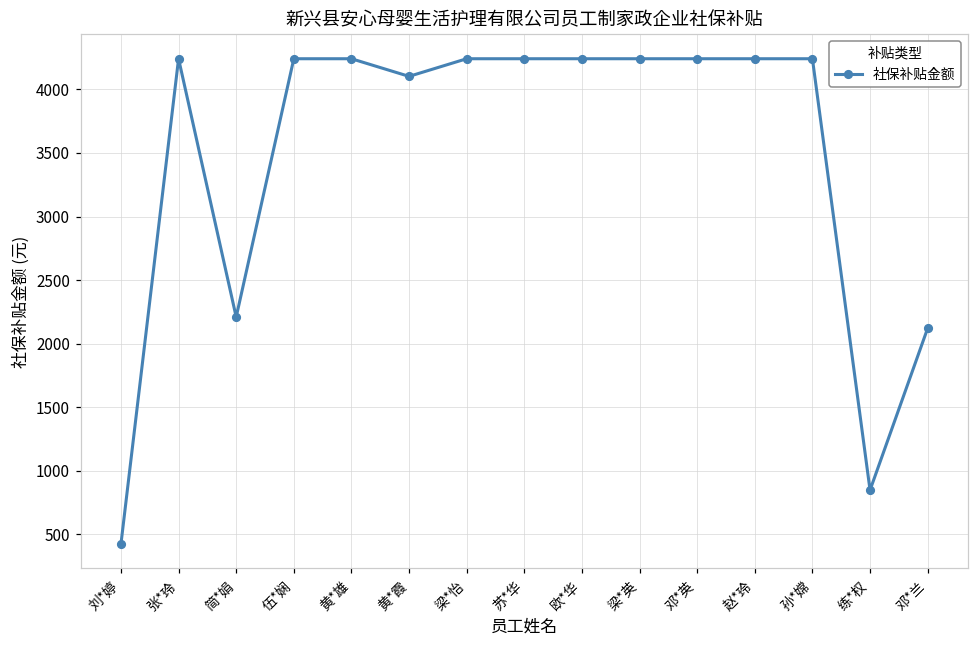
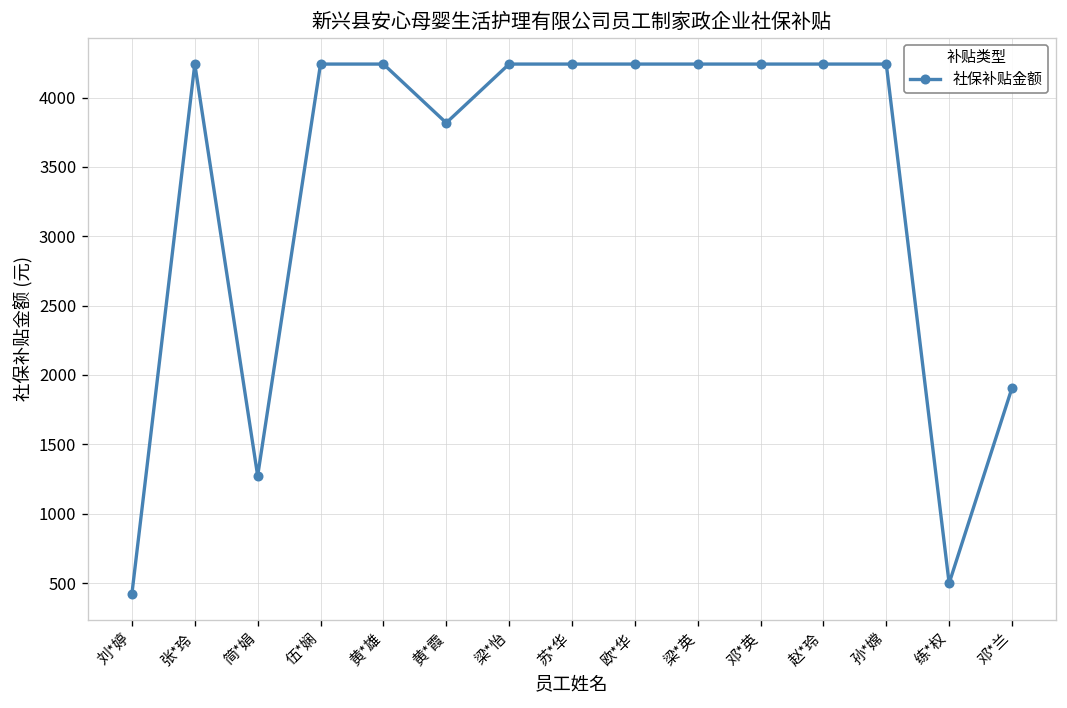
简*娟: 2210 -> 1270
黄*霞: 4100 -> 3820
练*权: 850 -> 500
邓*兰: 2120 -> 1910
